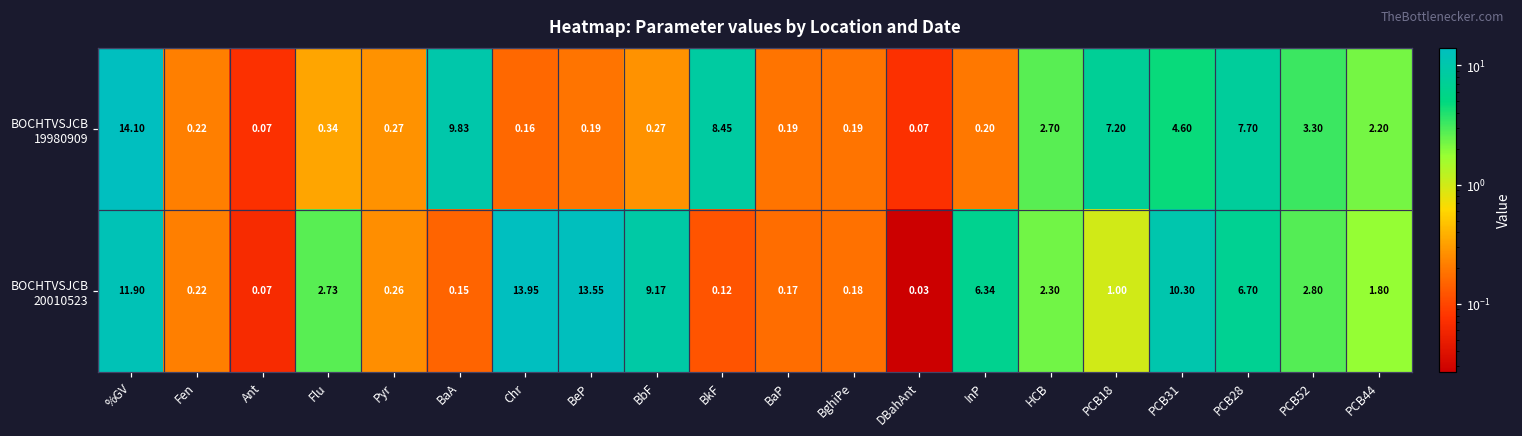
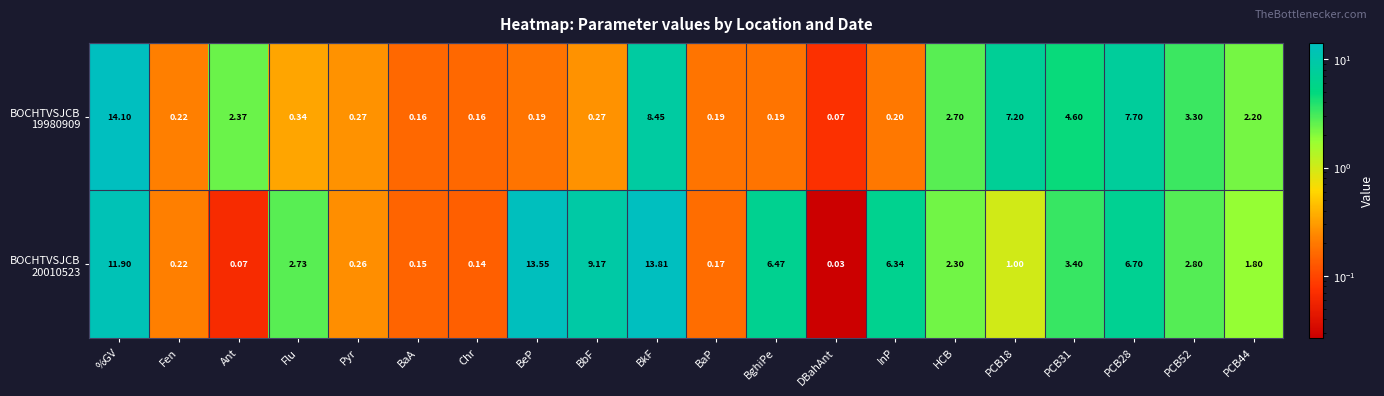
BOCHTVSJCB 19980909, Ant: 0.07 -> 2.37
BOCHTVSJCB 19980909, BaA: 9.83 -> 0.16
BOCHTVSJCB 20010523, Chr: 13.95 -> 0.14
BOCHTVSJCB 20010523, BkF: 0.12 -> 13.81
BOCHTVSJCB 20010523, BghiPe: 0.18 -> 6.47
BOCHTVSJCB 20010523, PCB31: 10.30 -> 3.40
